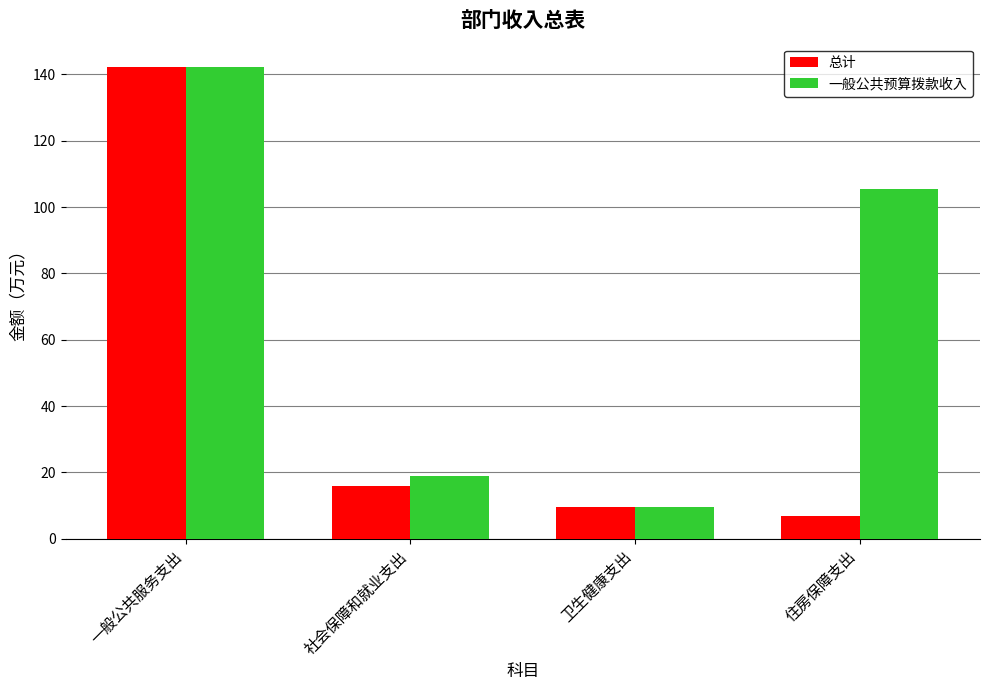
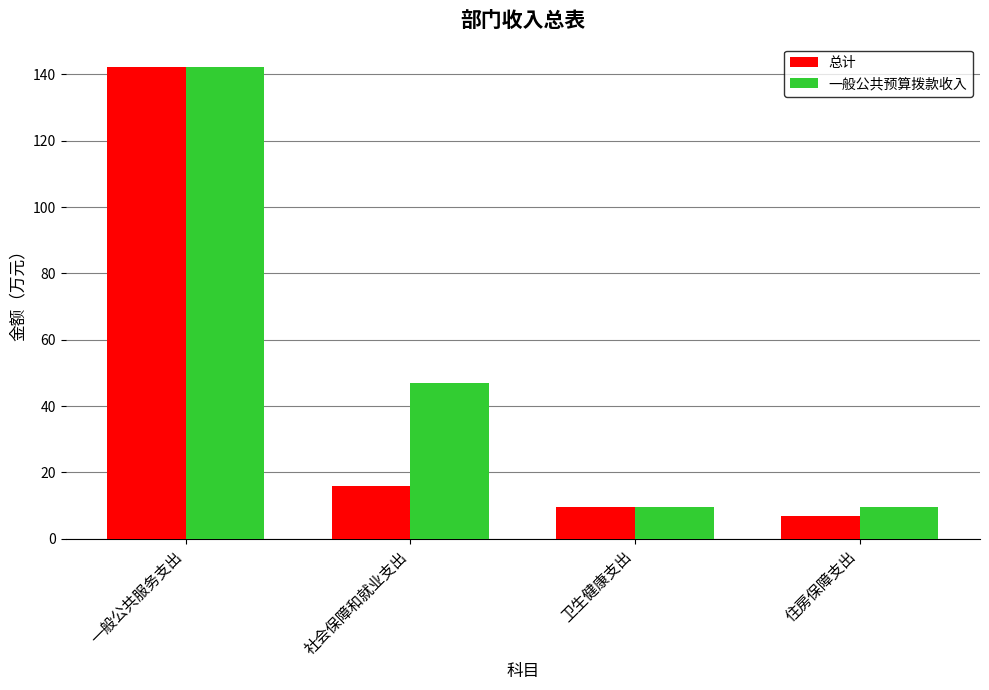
一般公共预算拨款收入, 社会保障和就业支出: 19 -> 47
一般公共预算拨款收入, 住房保障支出: 106 -> 9
